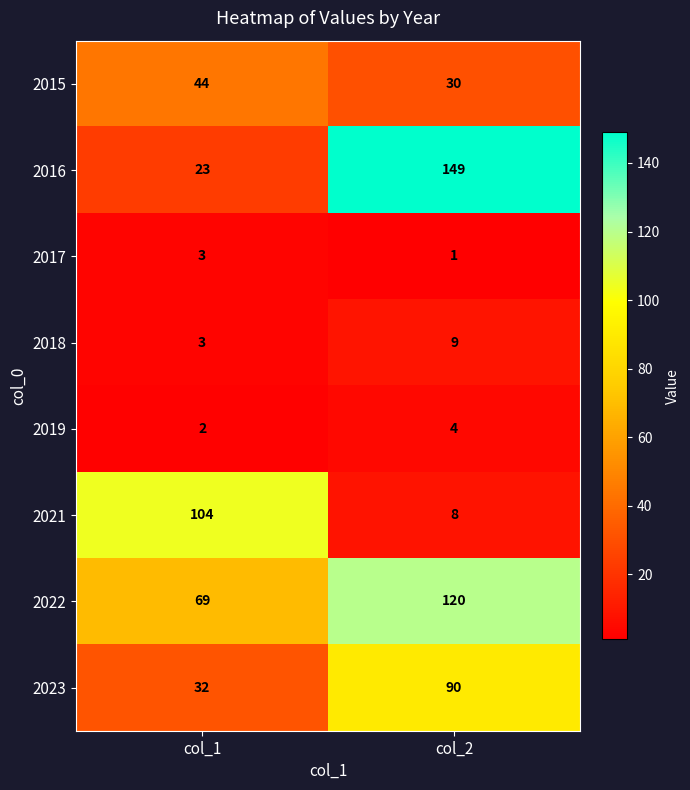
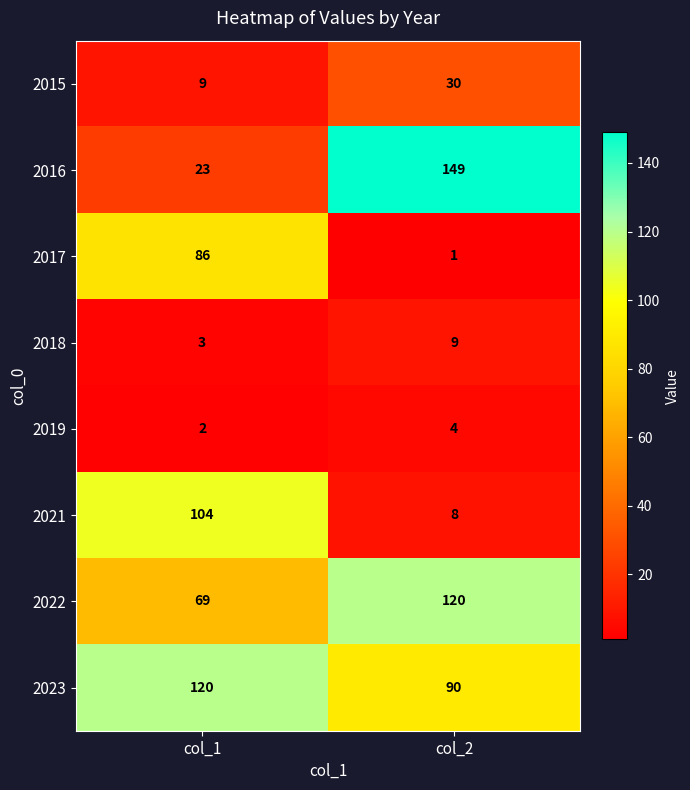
2015, col_1: 44 -> 9
2017, col_1: 3 -> 86
2023, col_1: 32 -> 120
